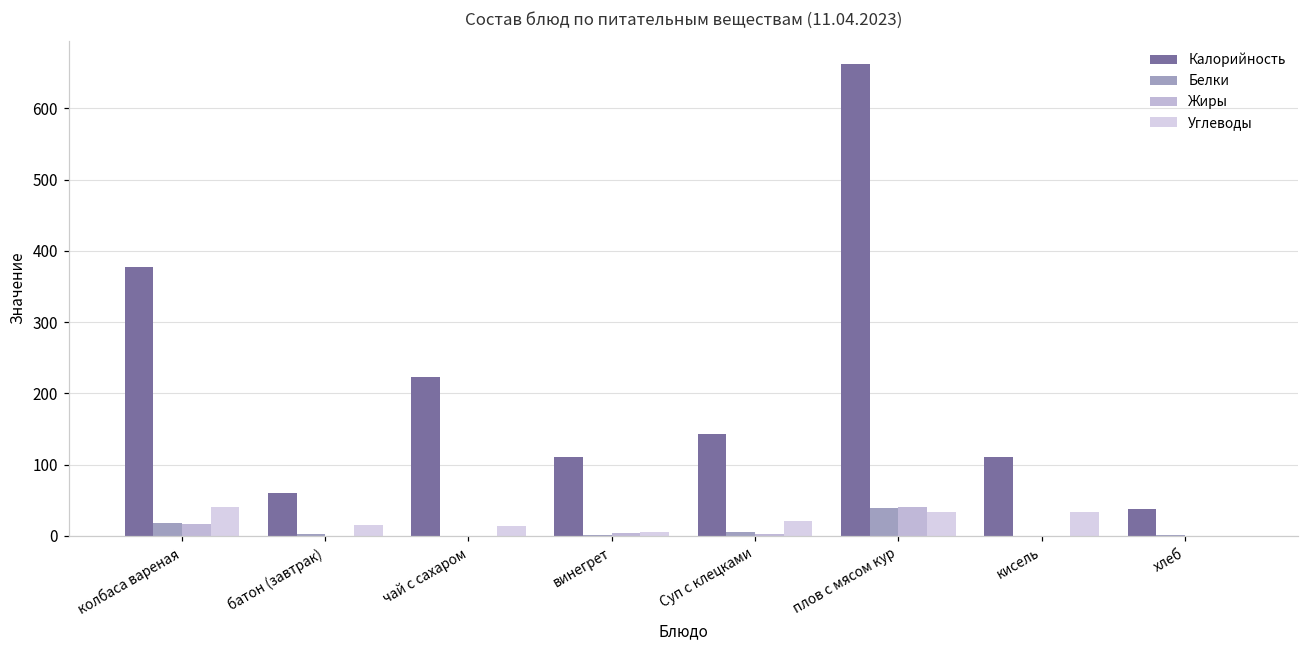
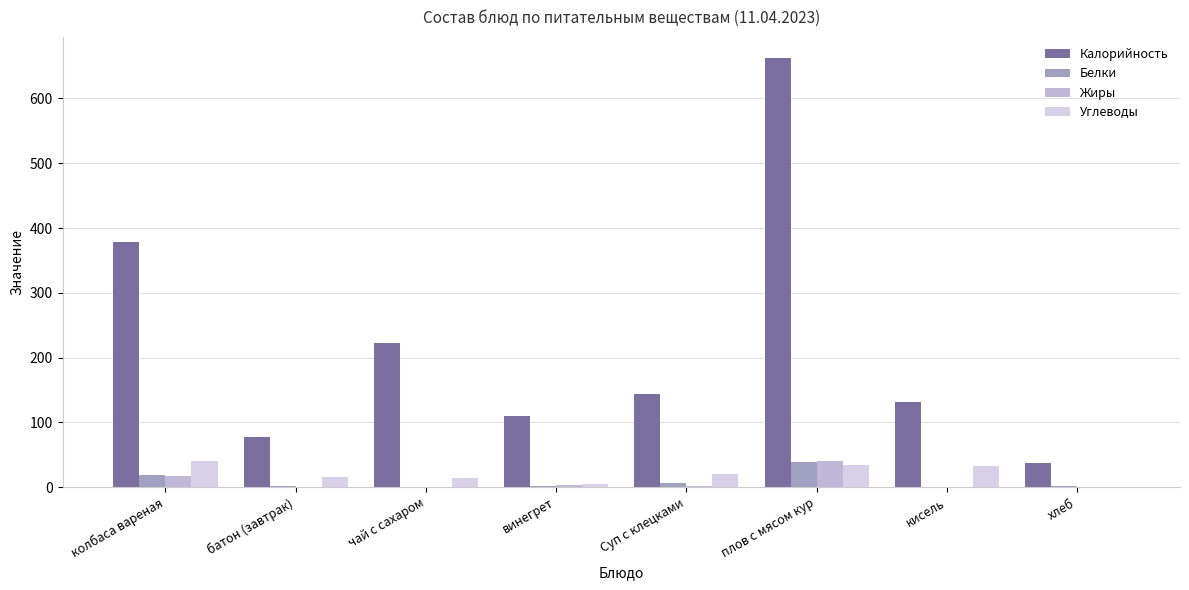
Калорийность, батон (завтрак): 60 -> 80
Калорийность, кисель: 110 -> 130
